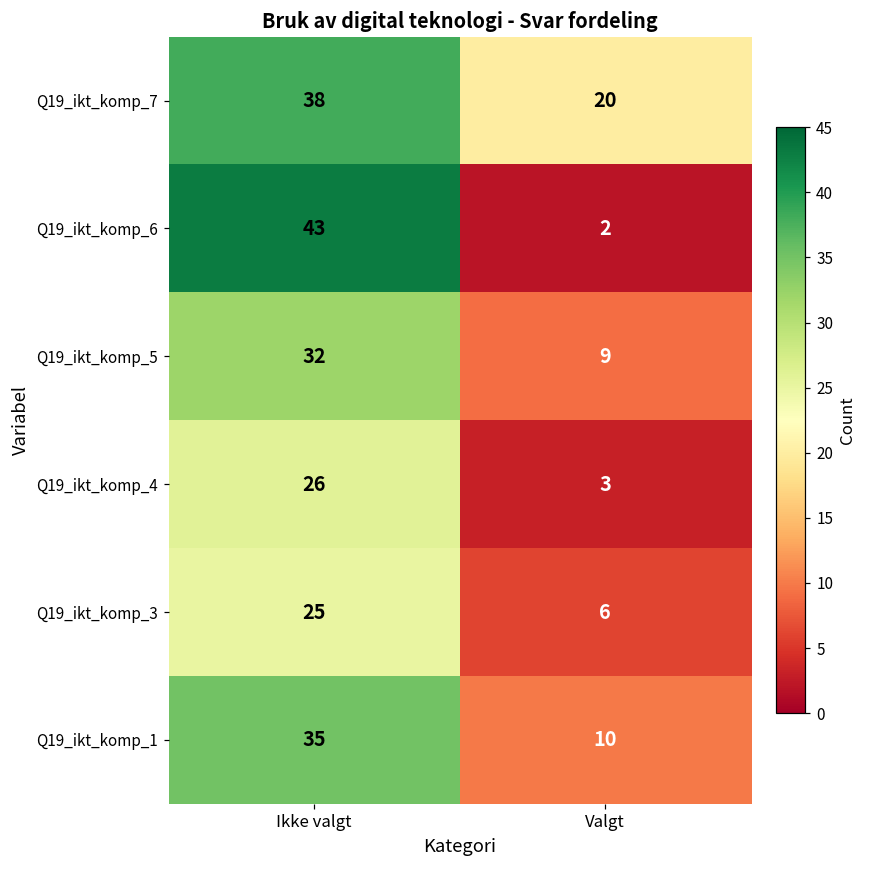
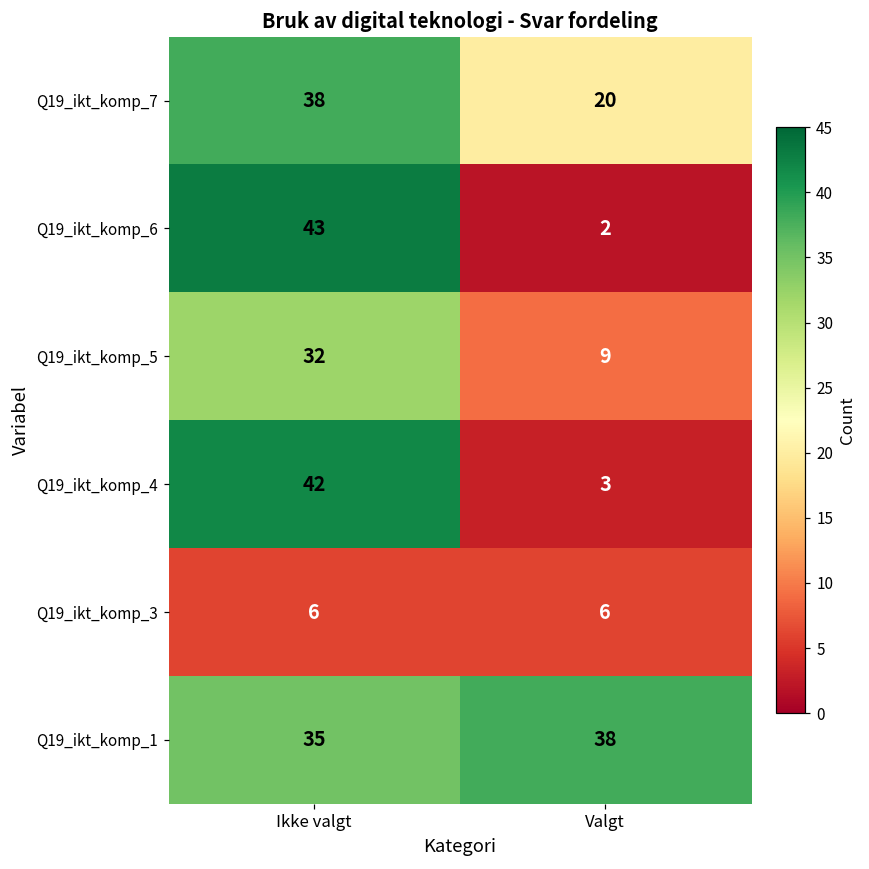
Q19_ikt_komp_4, Ikke valgt: 26 -> 42
Q19_ikt_komp_3, Ikke valgt: 25 -> 6
Q19_ikt_komp_1, Valgt: 10 -> 38
